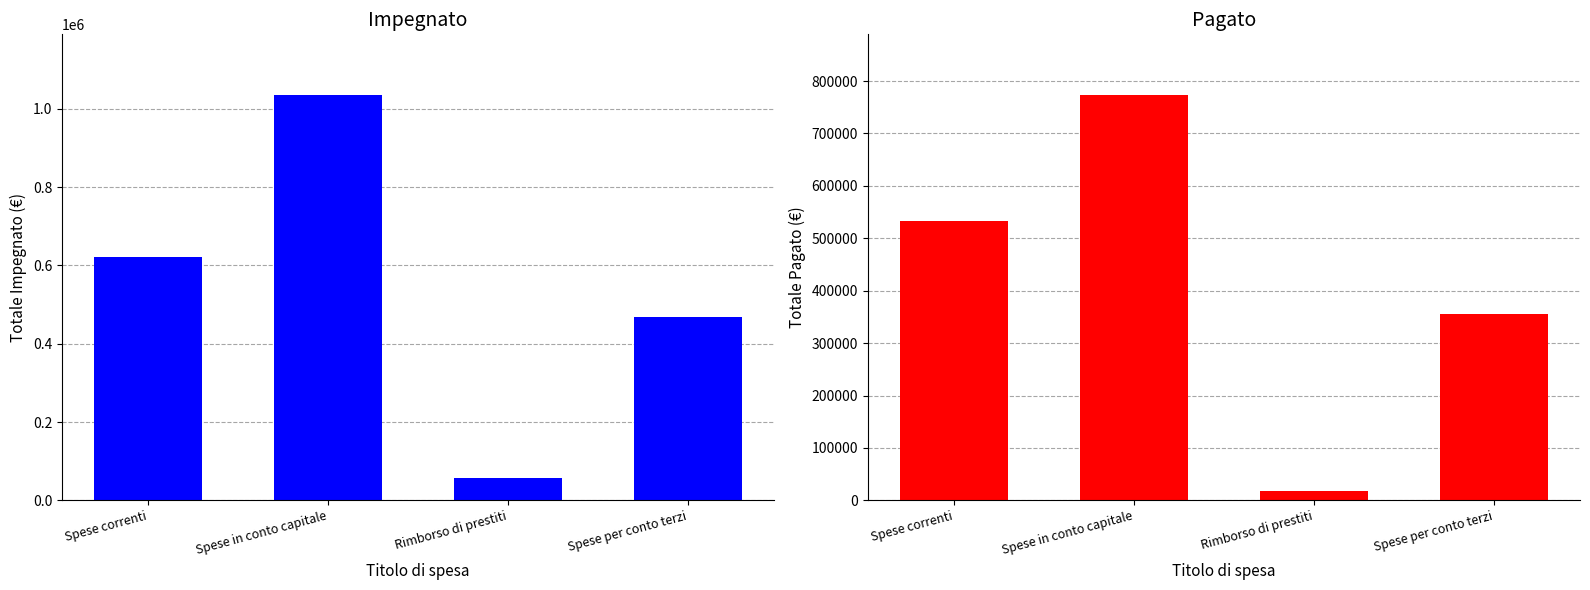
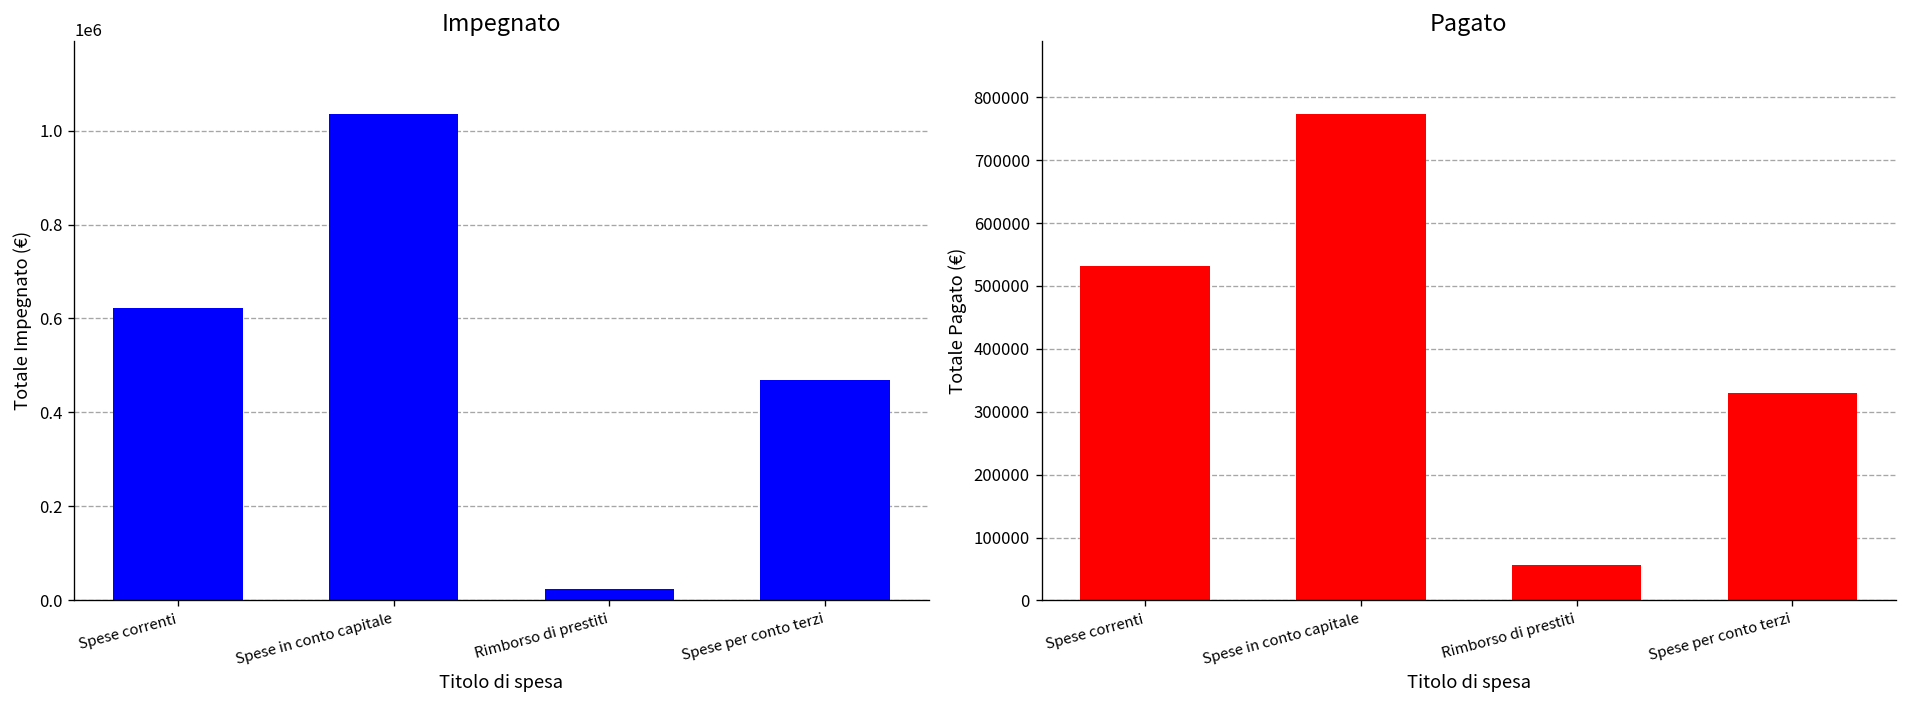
Impegnato, Rimborso di prestiti: 60000 -> 20000
Pagato, Rimborso di prestiti: 20000 -> 60000
Pagato, Spese per conto terzi: 360000 -> 330000
